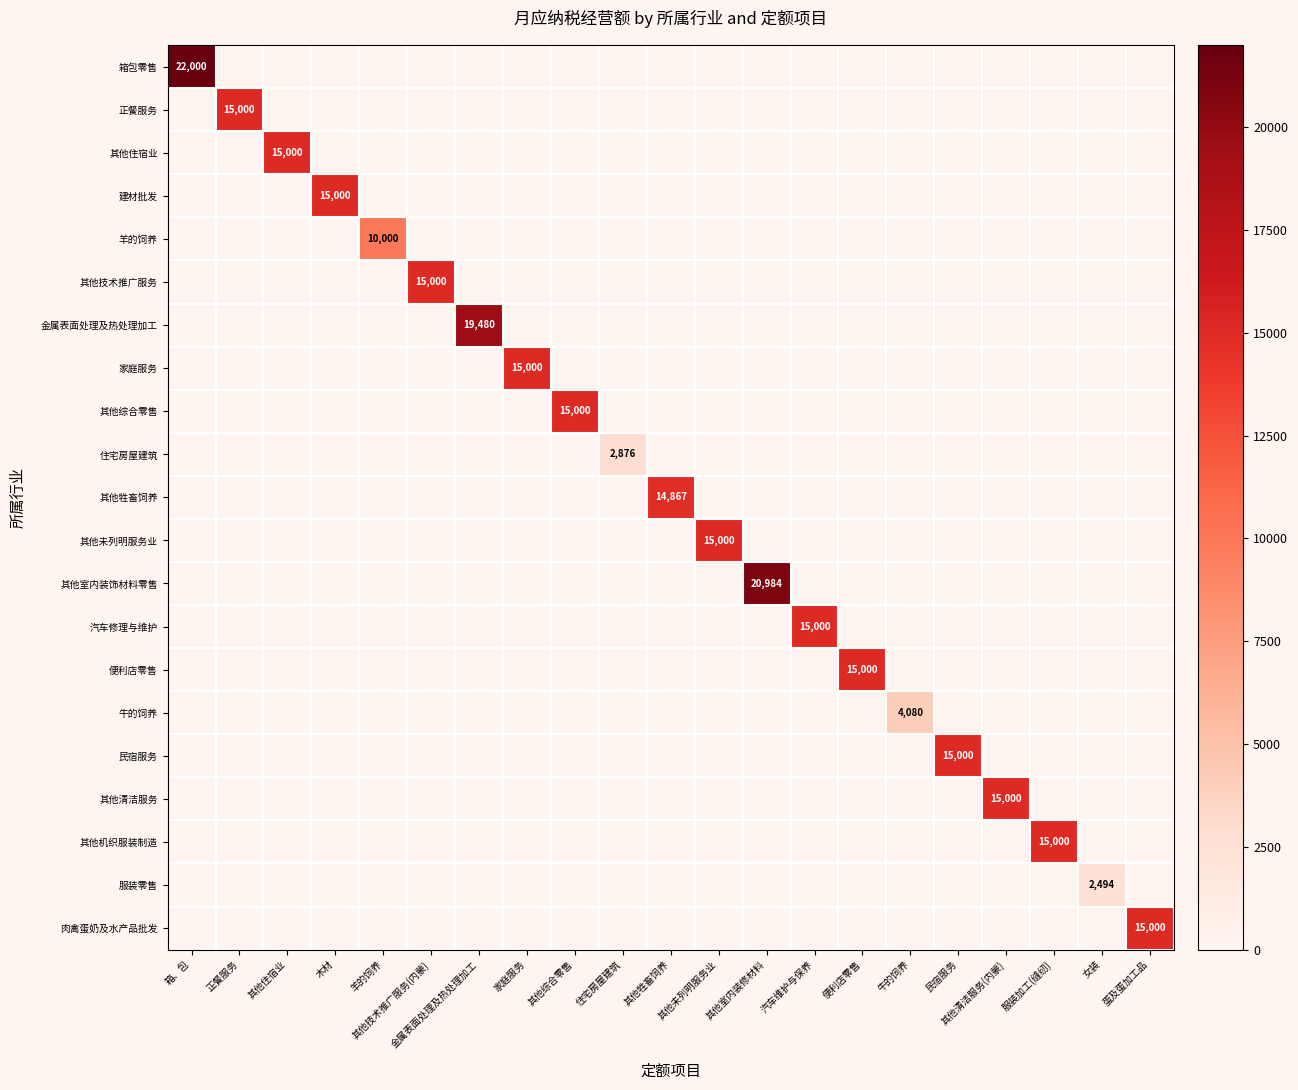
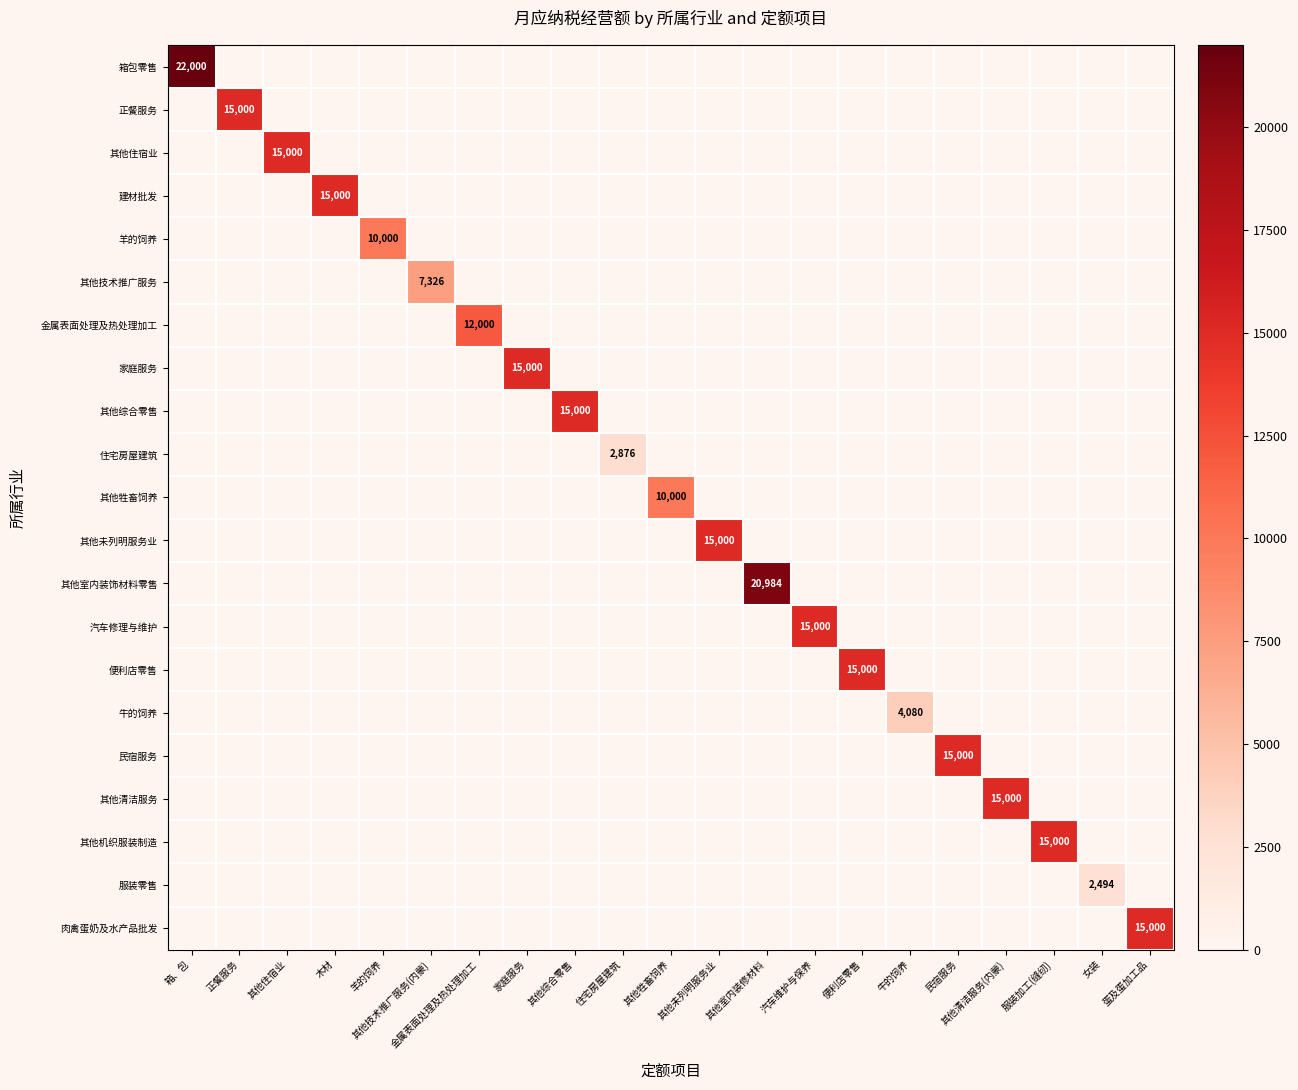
其他技术推广服务, 其他技术推广服务(内蒙): 15,000 -> 7,326
金属表面处理及热处理加工, 金属表面处理及热处理加工: 19,480 -> 12,000
其他牲畜饲养, 其他牲畜饲养: 14,867 -> 10,000
